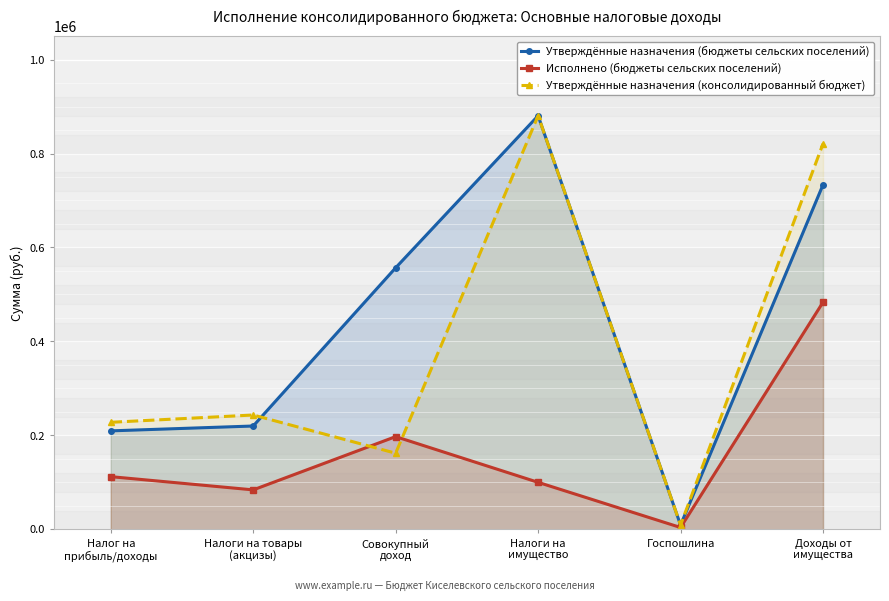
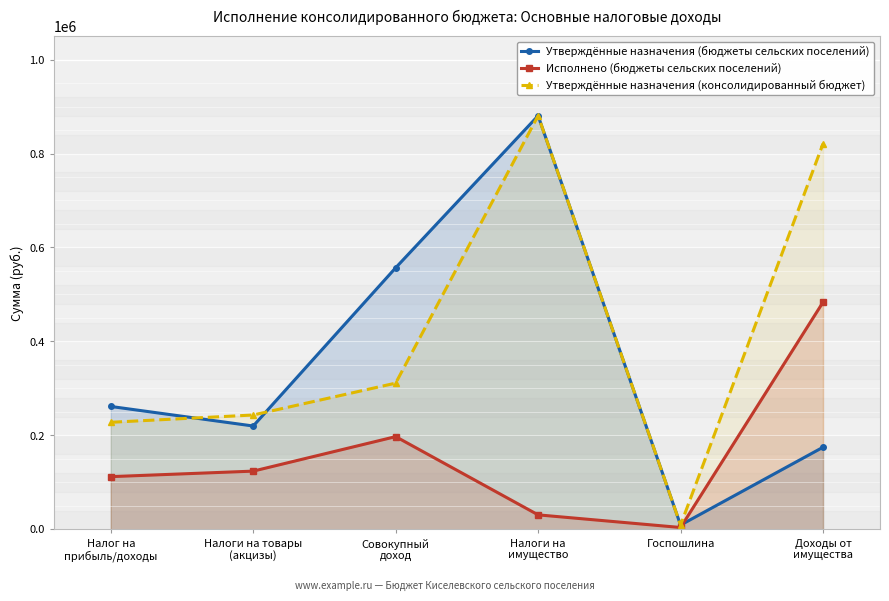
Утверждённые назначения (бюджеты сельских поселений), Налог на прибыль/доходы: 210000 -> 260000
Исполнено (бюджеты сельских поселений), Налоги на товары (акцизы): 80000 -> 120000
Утверждённые назначения (консолидированный бюджет), Совокупный доход: 160000 -> 310000
Исполнено (бюджеты сельских поселений), Налоги на имущество: 100000 -> 30000
Утверждённые назначения (бюджеты сельских поселений), Доходы от имущества: 730000 -> 170000
